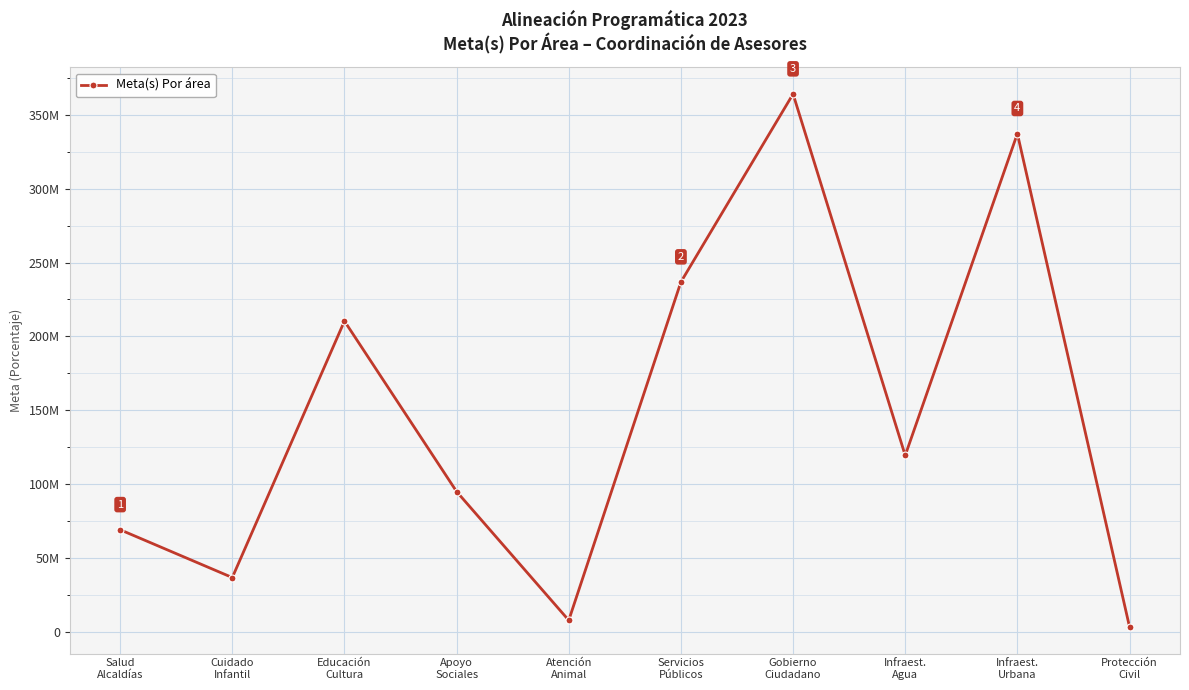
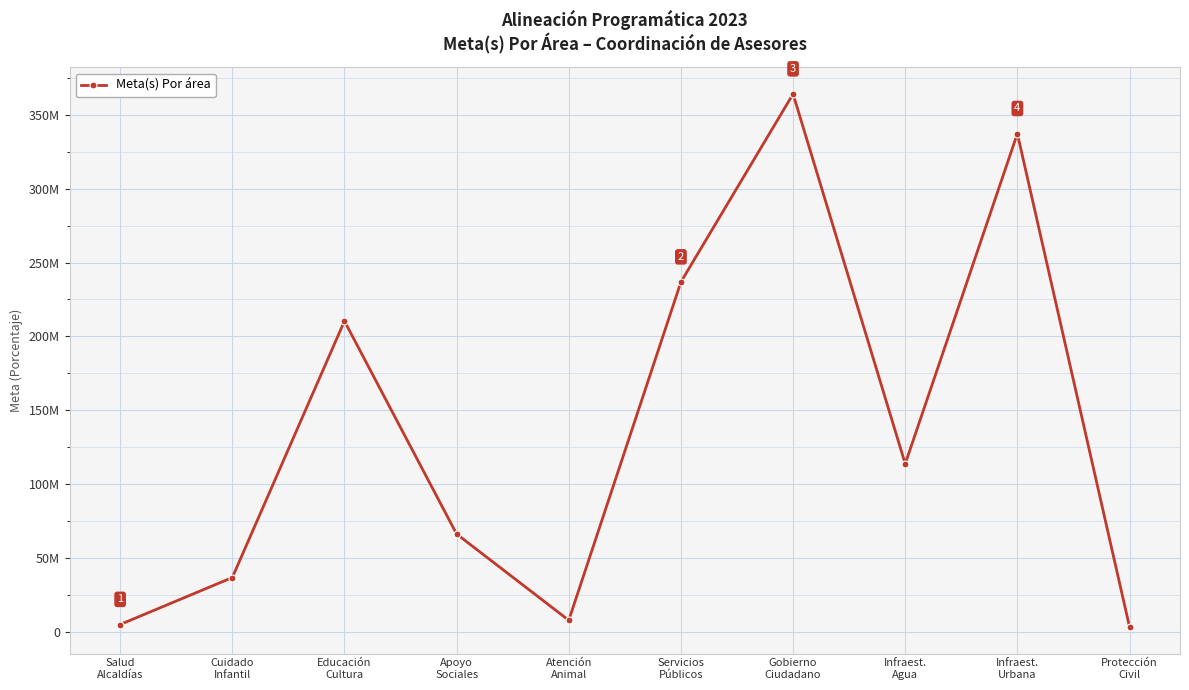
Salud Alcaldías: 69000000 -> 5000000
Apoyo Sociales: 95000000 -> 66000000
Infraest. Agua: 119000000 -> 114000000
